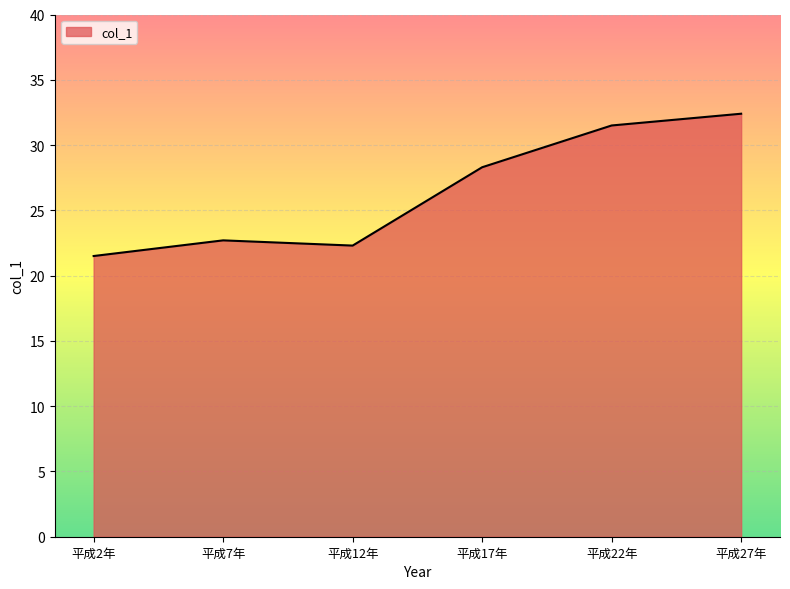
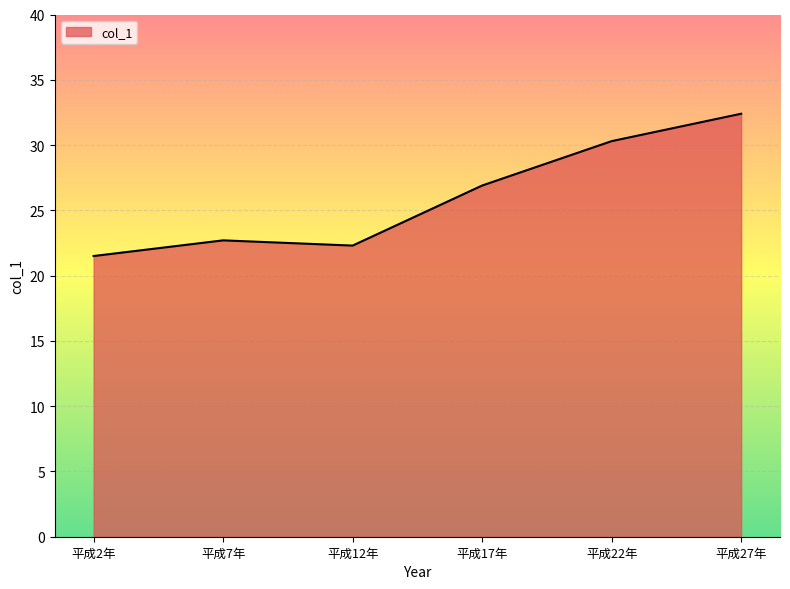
平成17年: 28.3 -> 26.9
平成22年: 31.5 -> 30.3
